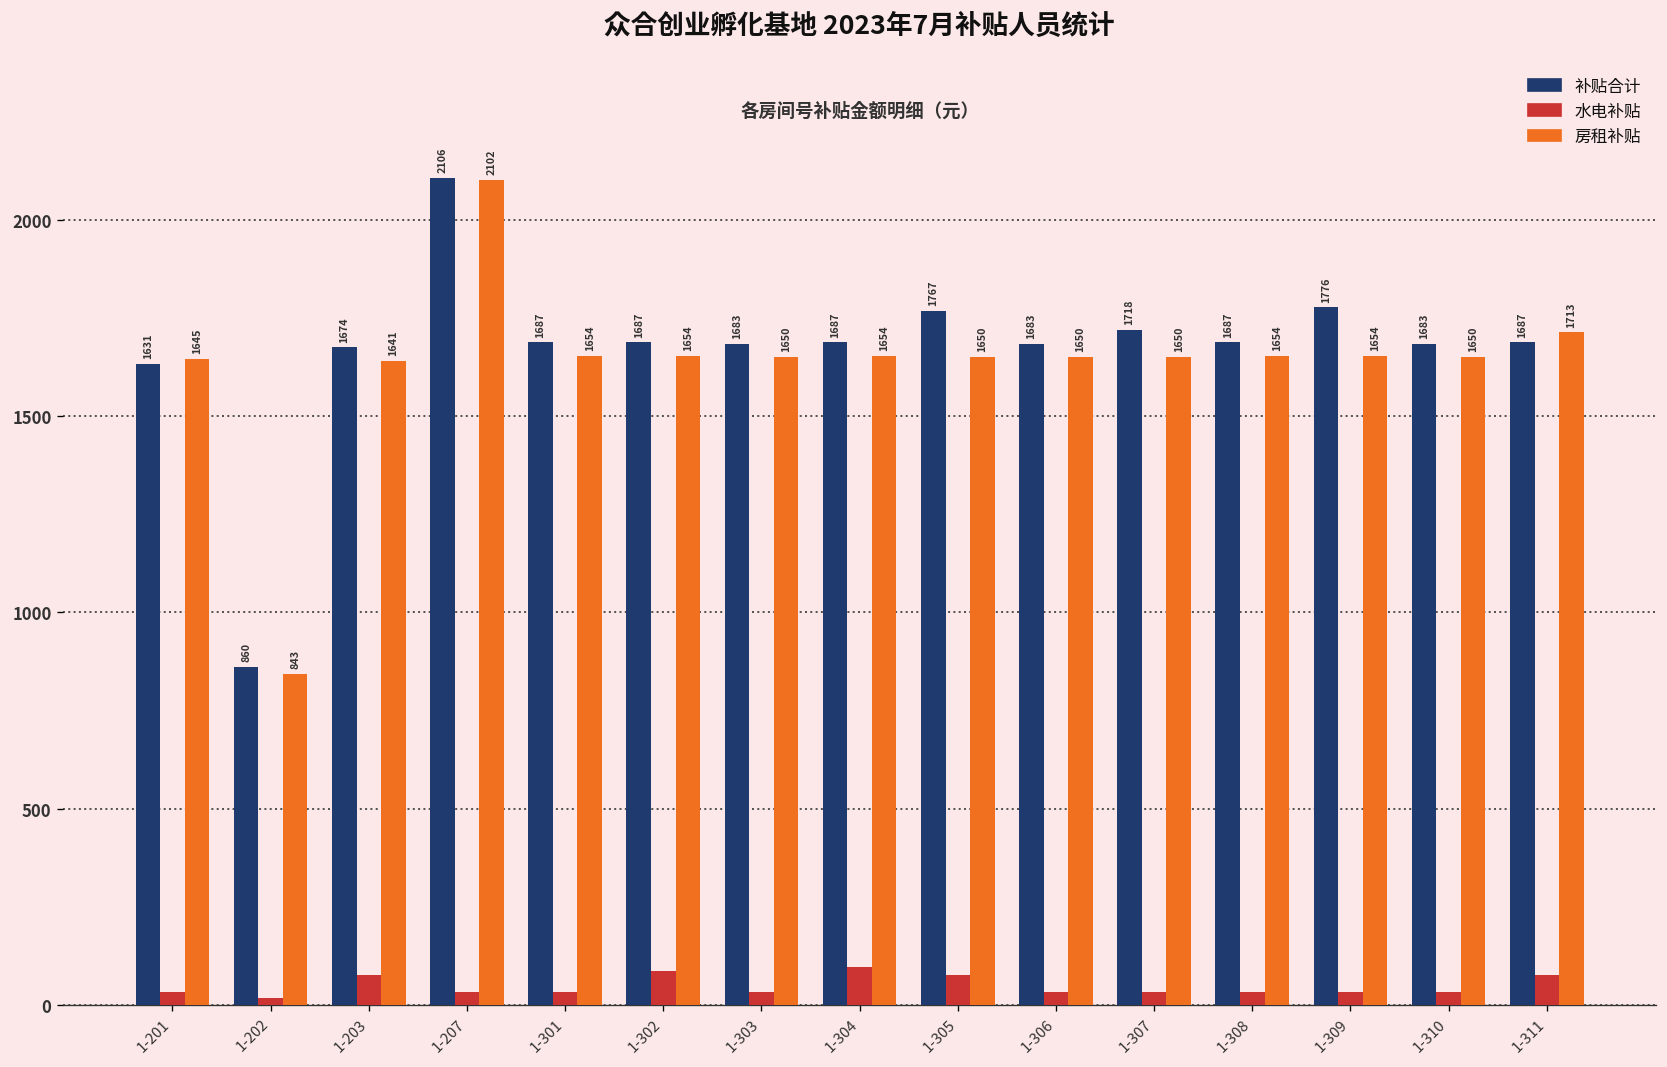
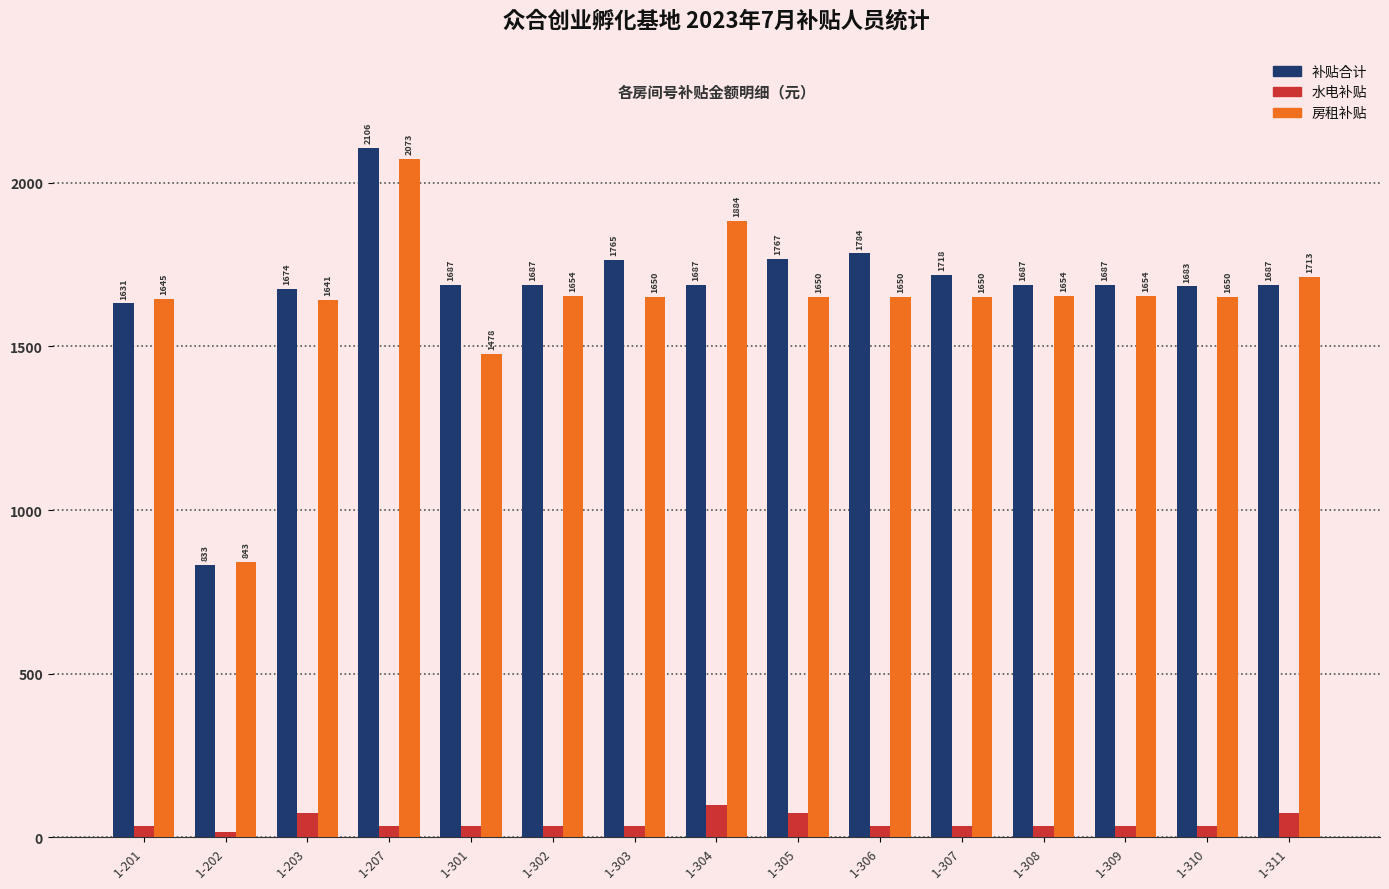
补贴合计, 1-202: 860 -> 833
房租补贴, 1-207: 2102 -> 2073
房租补贴, 1-301: 1654 -> 1478
水电补贴, 1-302: 90 -> 30
补贴合计, 1-303: 1683 -> 1765
房租补贴, 1-304: 1654 -> 1884
补贴合计, 1-306: 1683 -> 1784
补贴合计, 1-309: 1776 -> 1687
